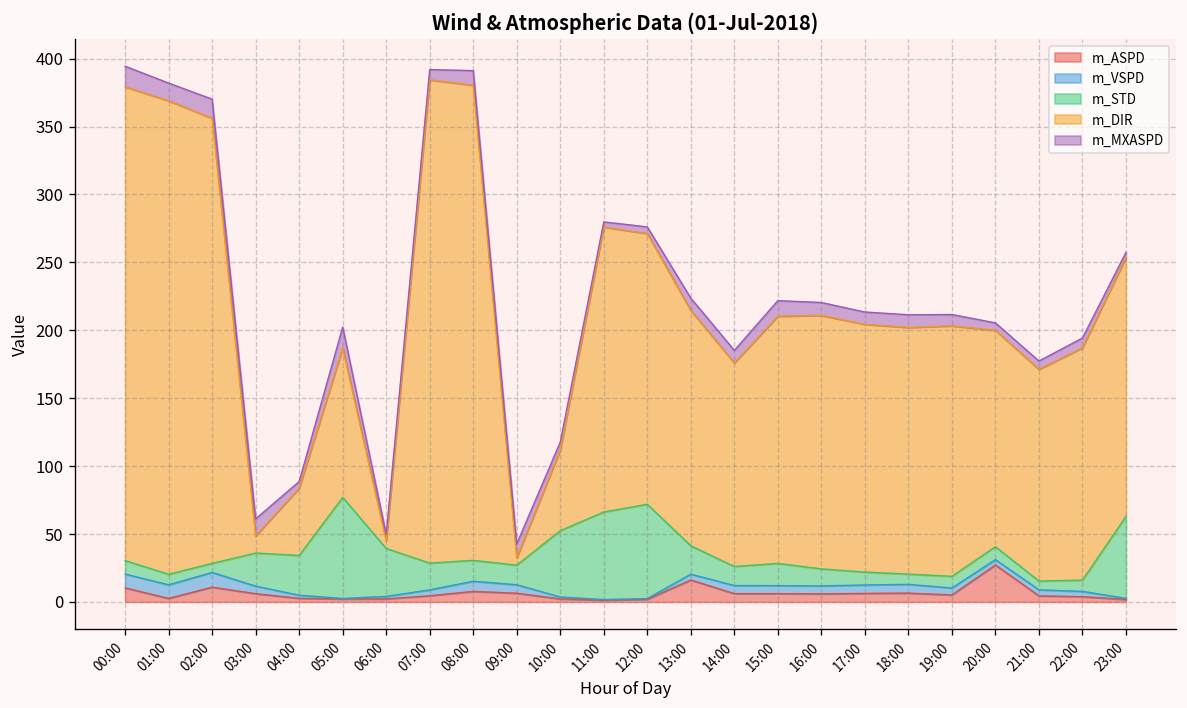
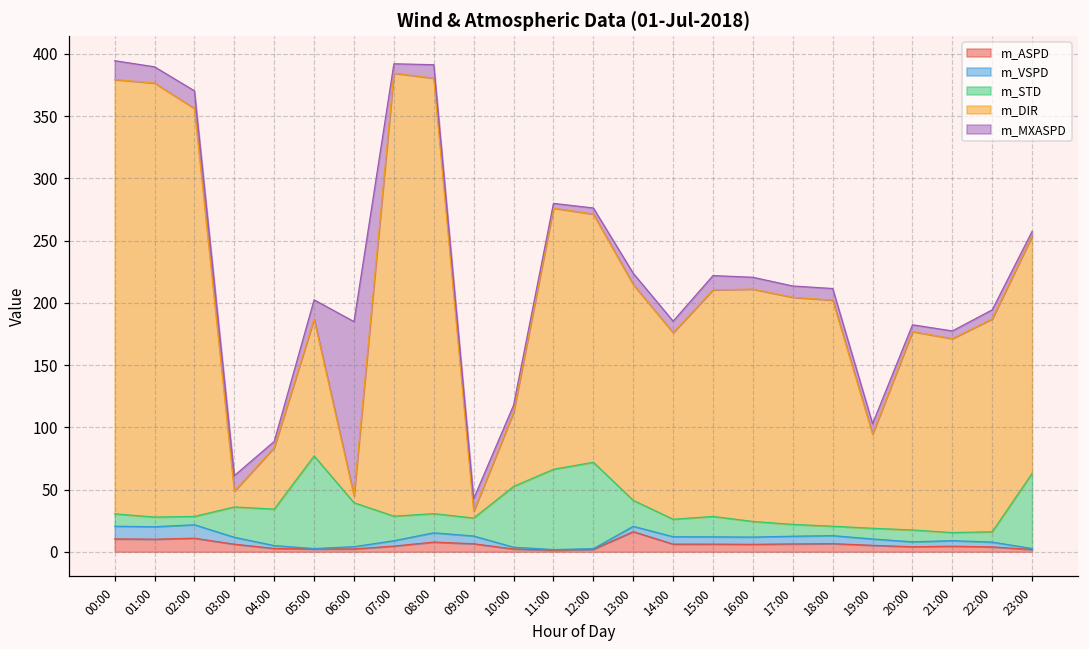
m_ASPD, 01:00: 3 -> 10
m_MXASPD, 06:00: 5 -> 140
m_DIR, 19:00: 184 -> 76
m_ASPD, 20:00: 27 -> 4
